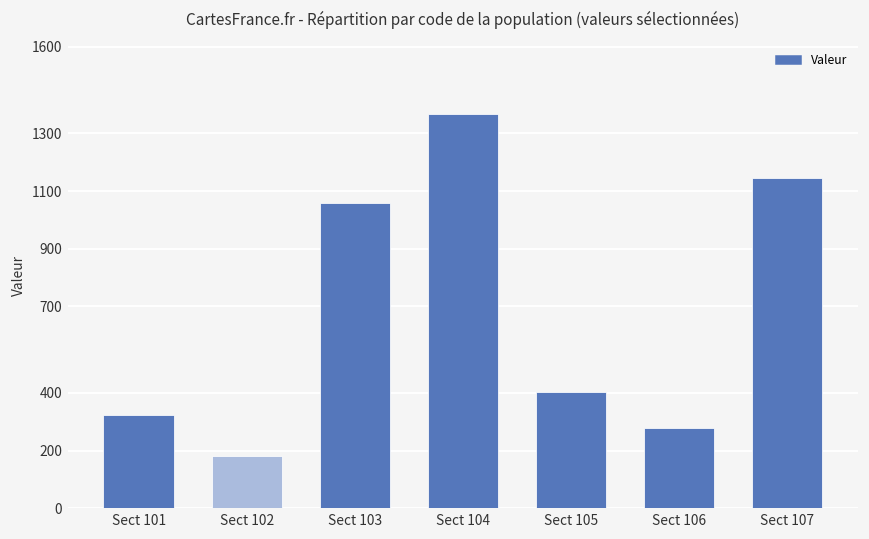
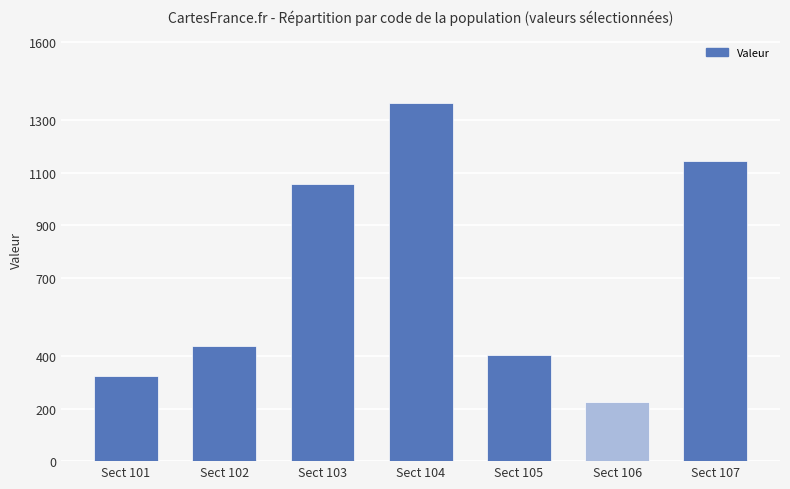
Sect 102: 180 -> 440
Sect 106: 280 -> 230
